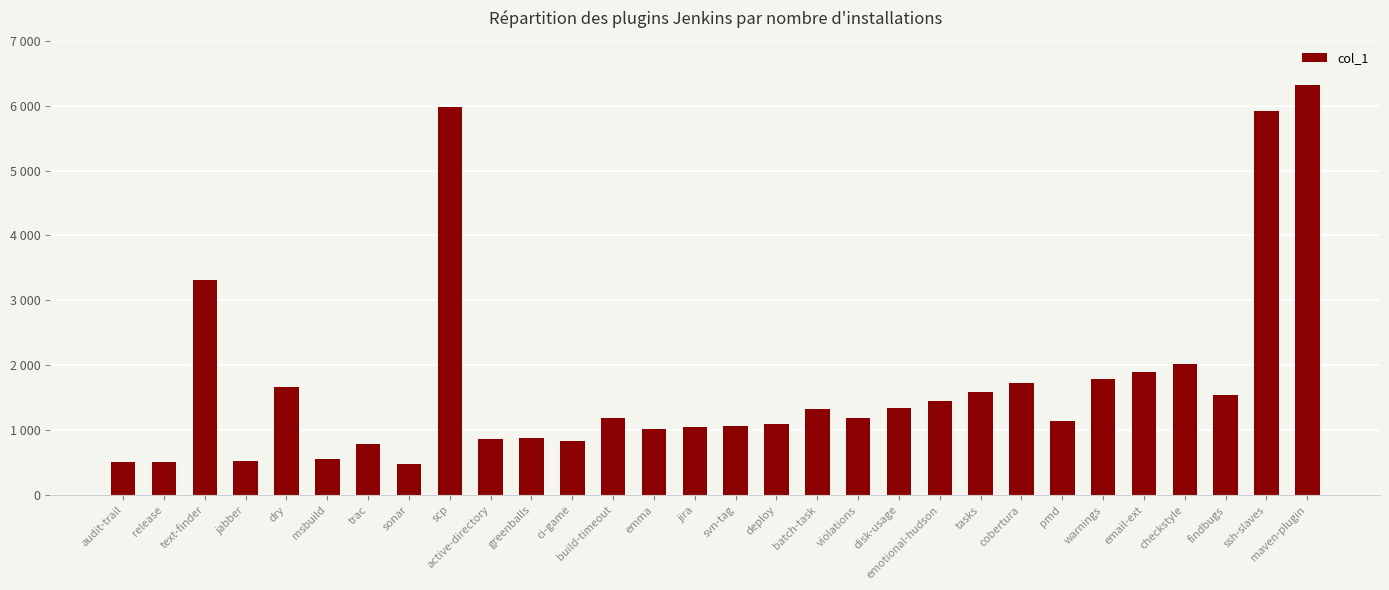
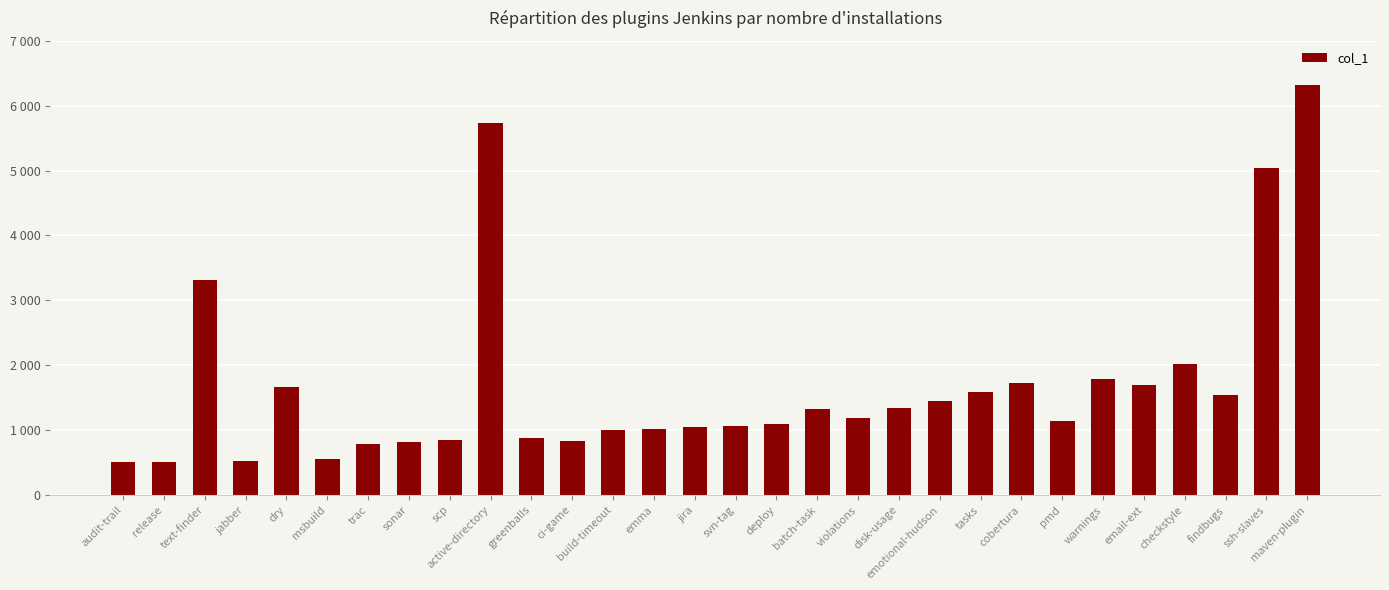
sonar: 500 -> 800
scp: 6000 -> 900
active-directory: 900 -> 5700
build-timeout: 1200 -> 1000
email-ext: 1900 -> 1700
ssh-slaves: 5900 -> 5000
